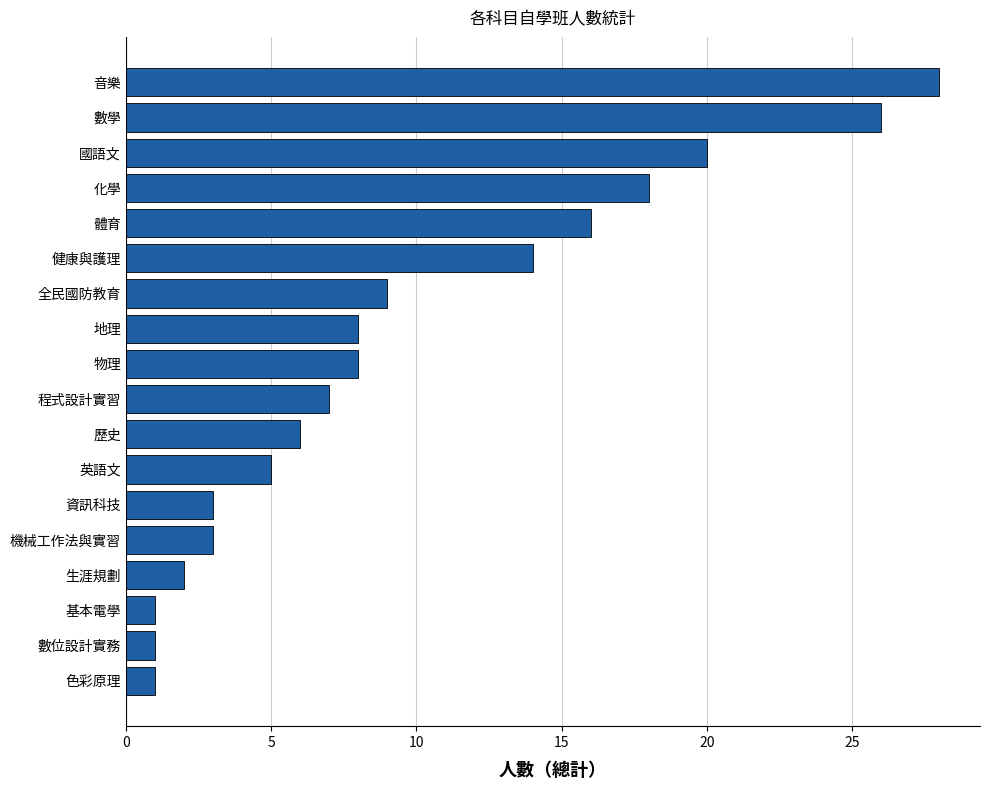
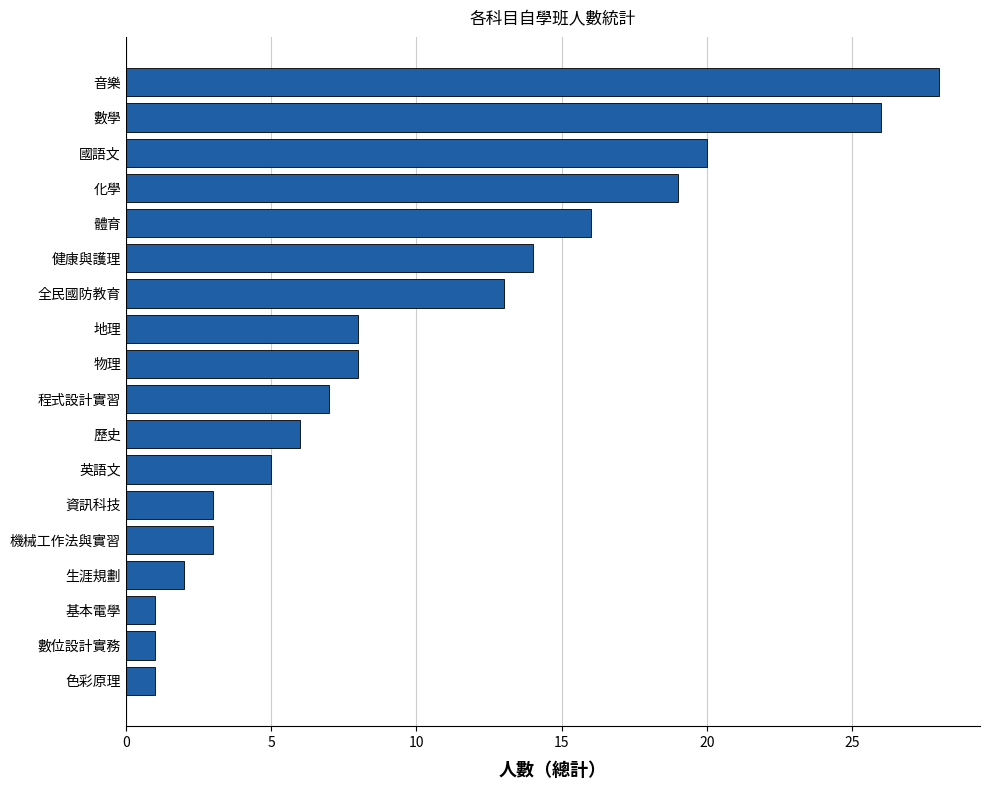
化學: 18 -> 19
全民國防教育: 9 -> 13
